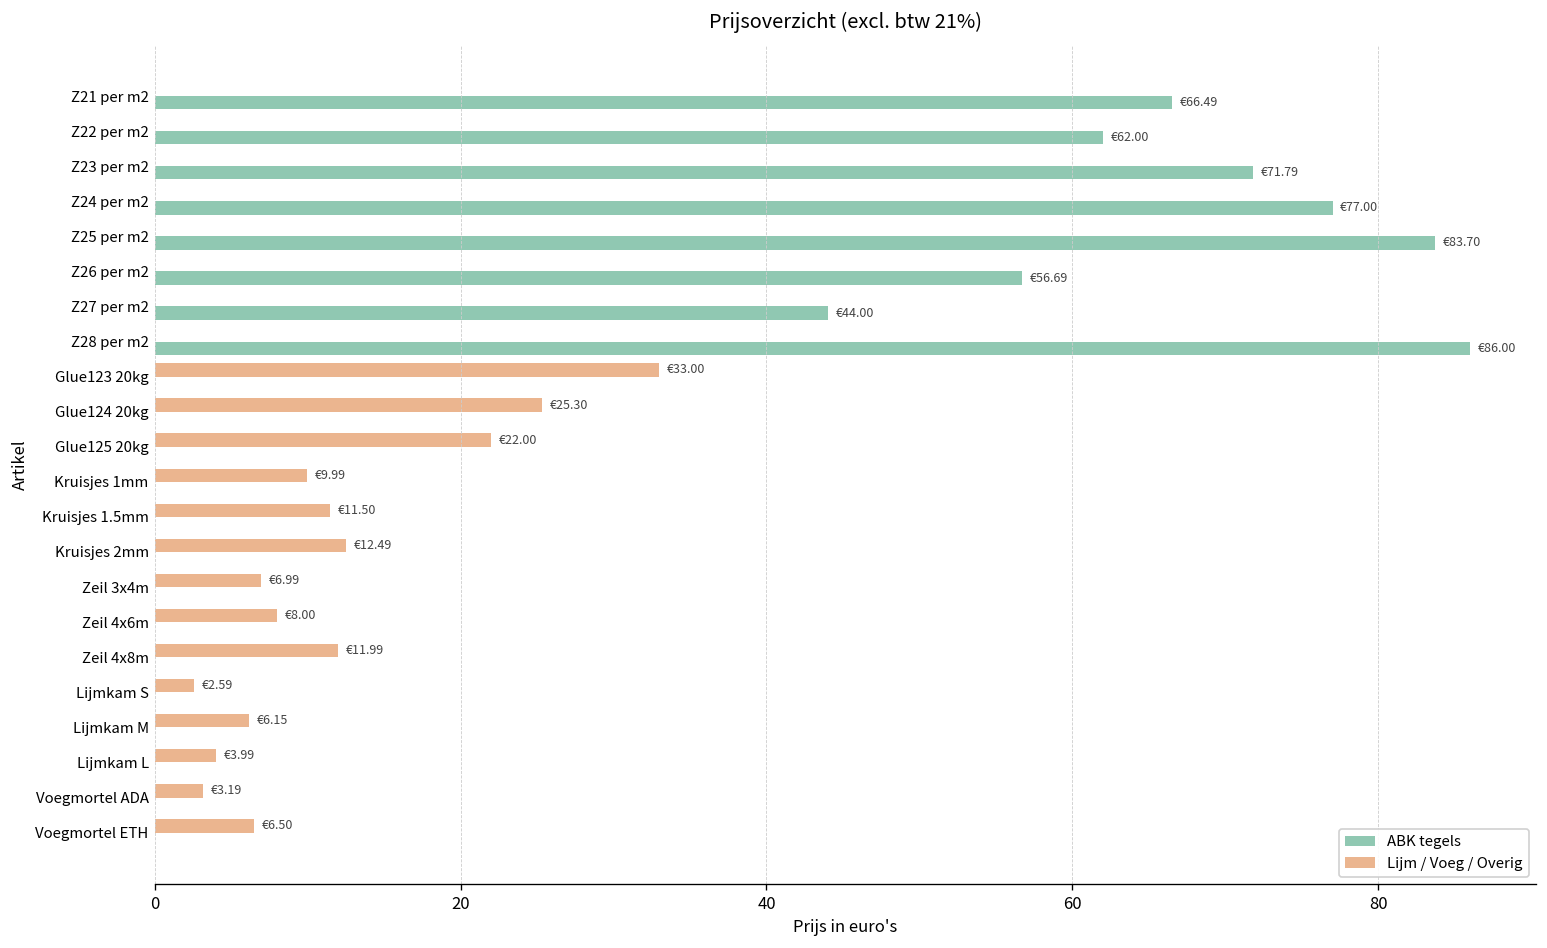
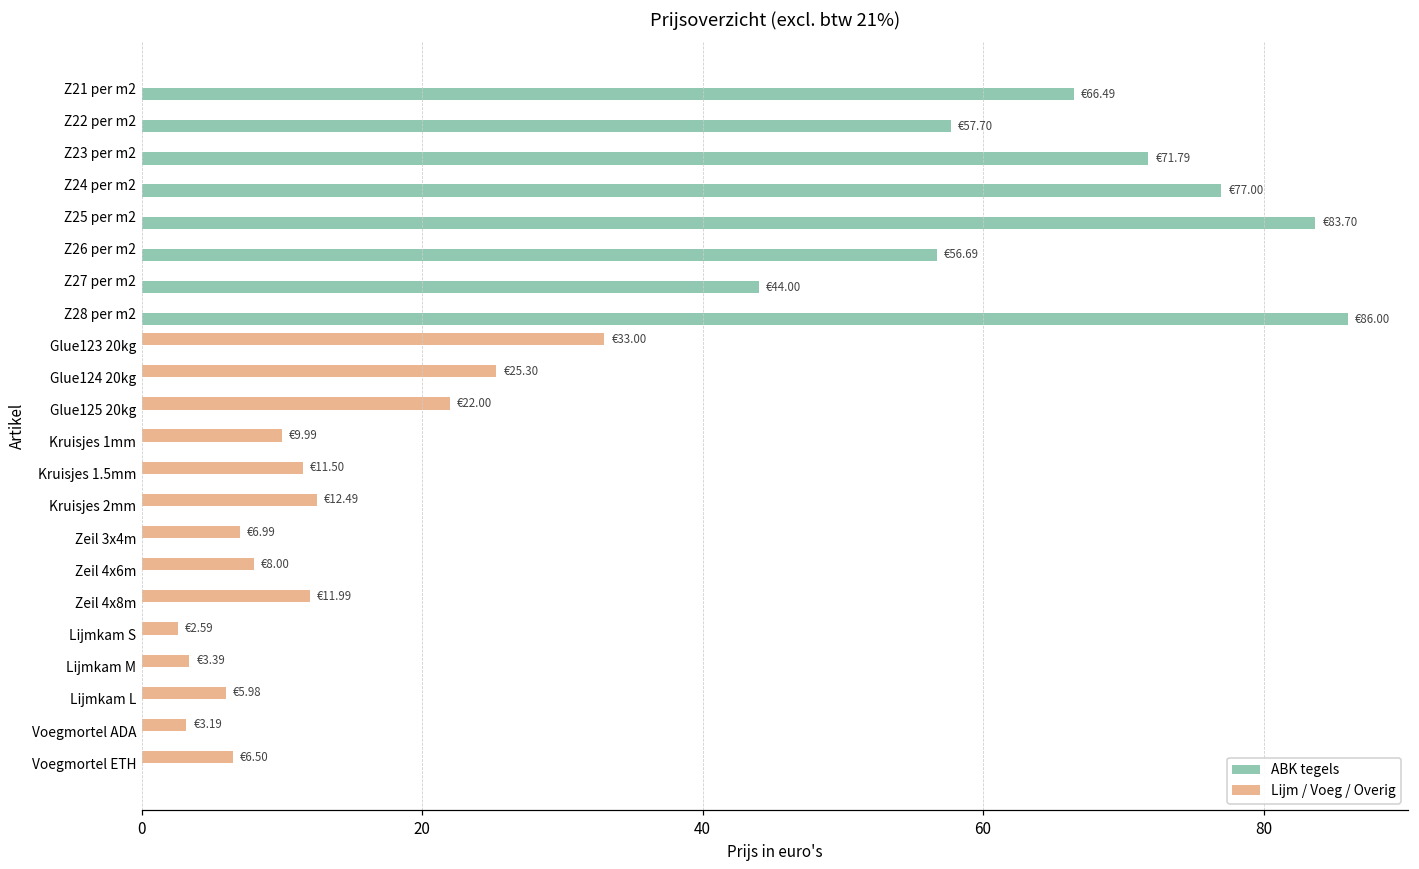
ABK tegels, Z22 per m2: €62.00 -> €57.70
Lijm / Voeg / Overig, Lijmkam M: €6.15 -> €3.39
Lijm / Voeg / Overig, Lijmkam L: €3.99 -> €5.98
